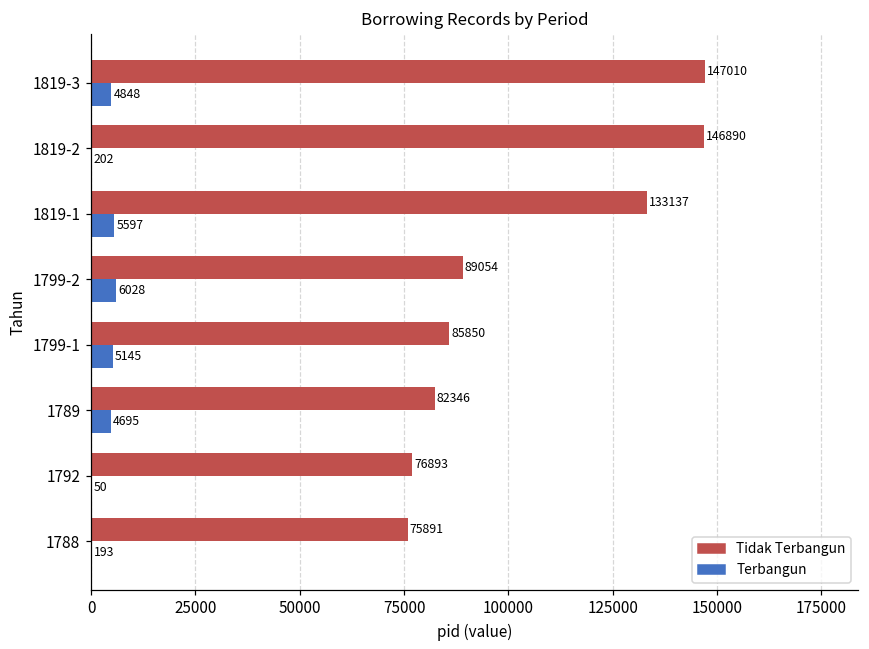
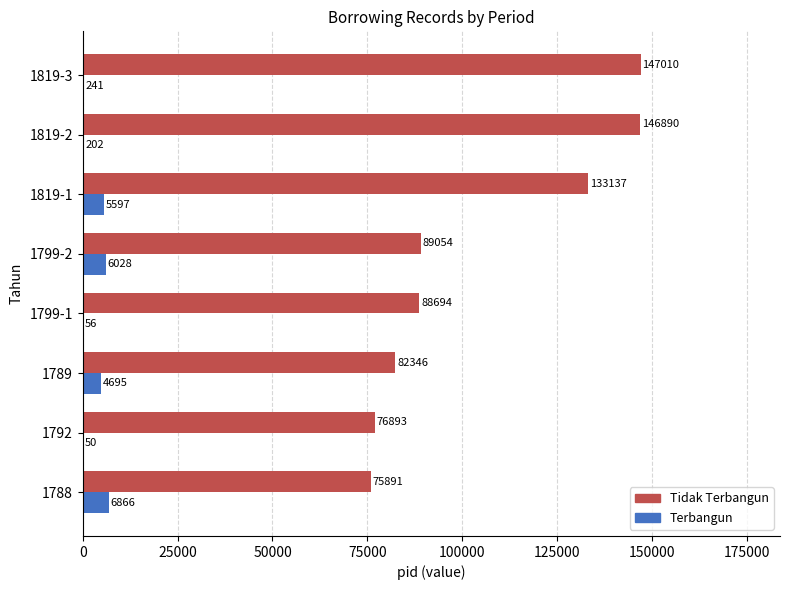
Terbangun, 1819-3: 4848 -> 241
Tidak Terbangun, 1799-1: 85850 -> 88694
Terbangun, 1799-1: 5145 -> 56
Terbangun, 1788: 193 -> 6866
